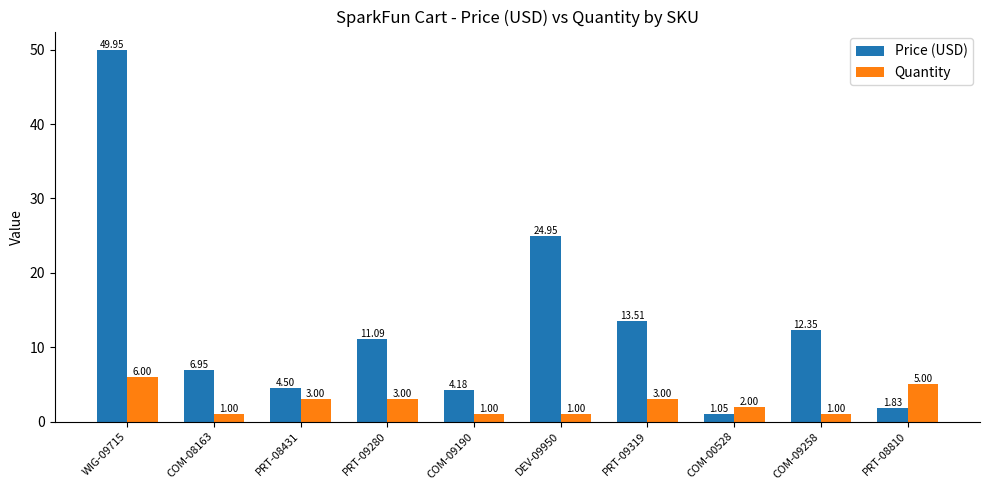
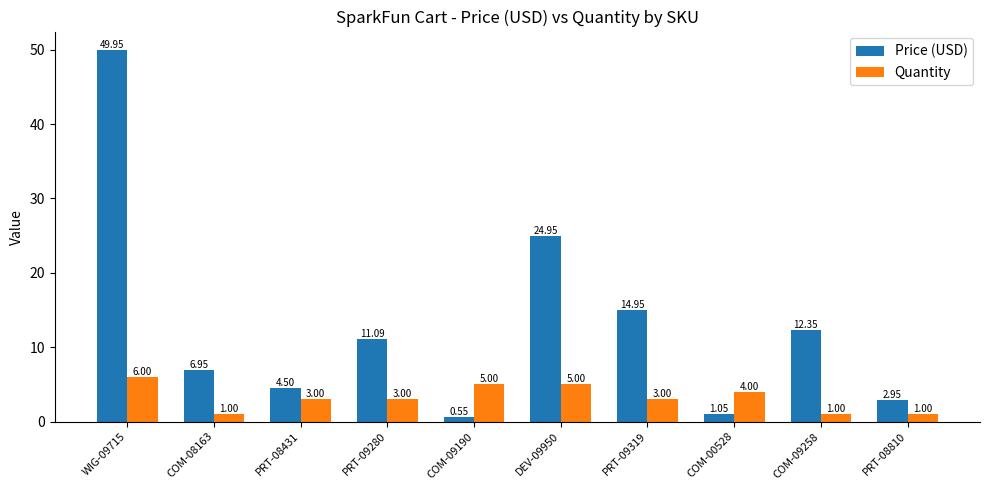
Price (USD), COM-09190: 4.18 -> 0.55
Quantity, COM-09190: 1.00 -> 5.00
Quantity, DEV-09950: 1.00 -> 5.00
Price (USD), PRT-09319: 13.51 -> 14.95
Quantity, COM-00528: 2.00 -> 4.00
Price (USD), PRT-08810: 1.83 -> 2.95
Quantity, PRT-08810: 5.00 -> 1.00
